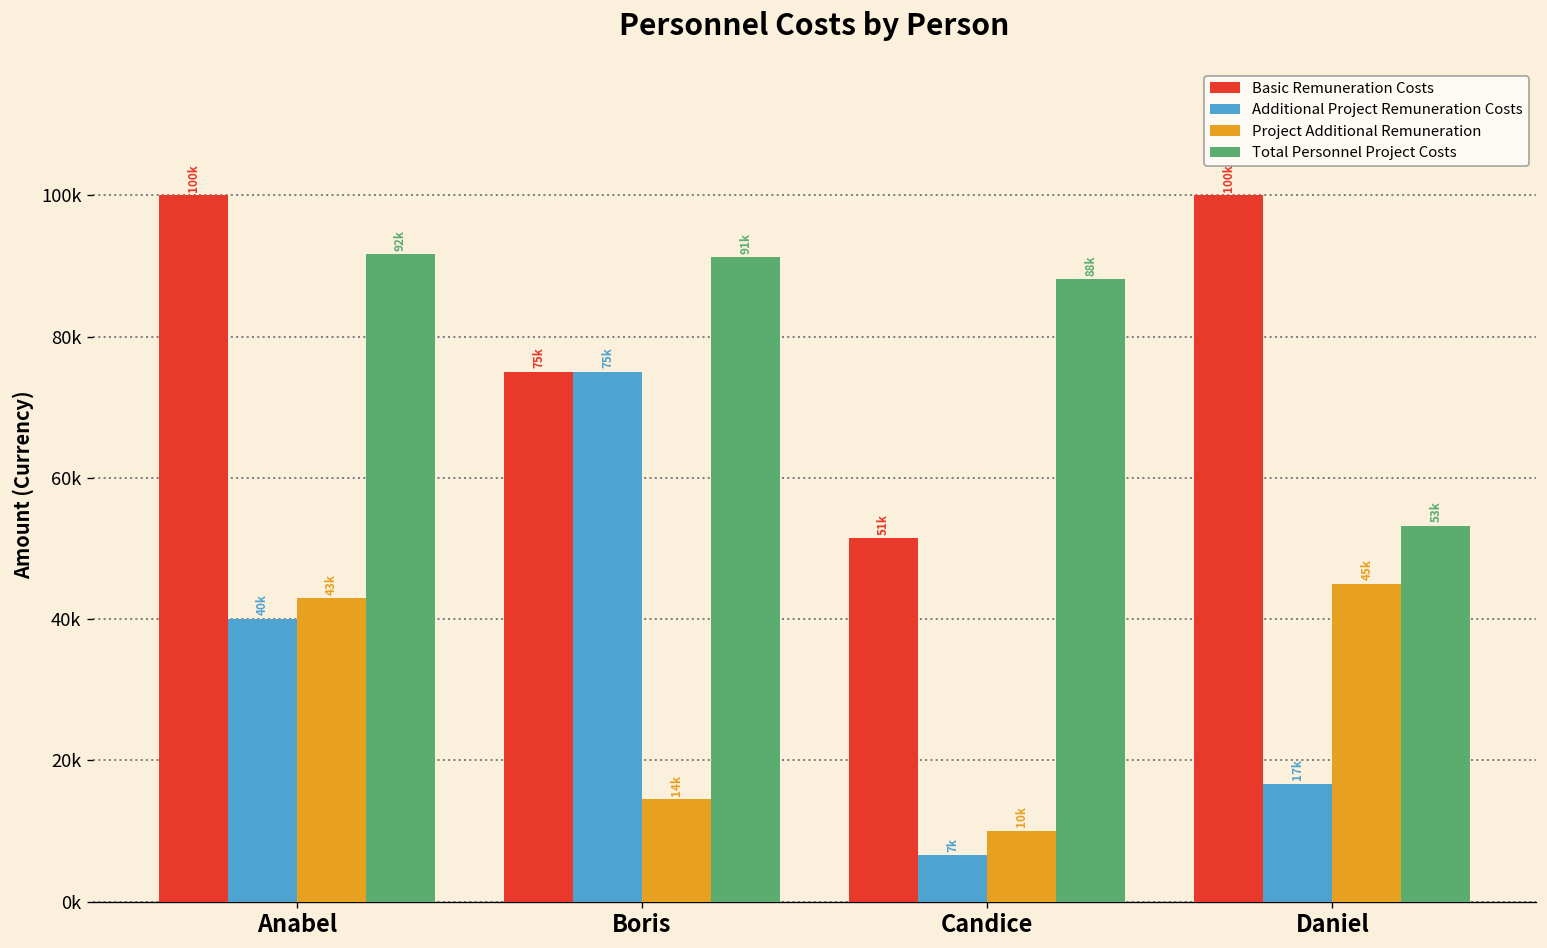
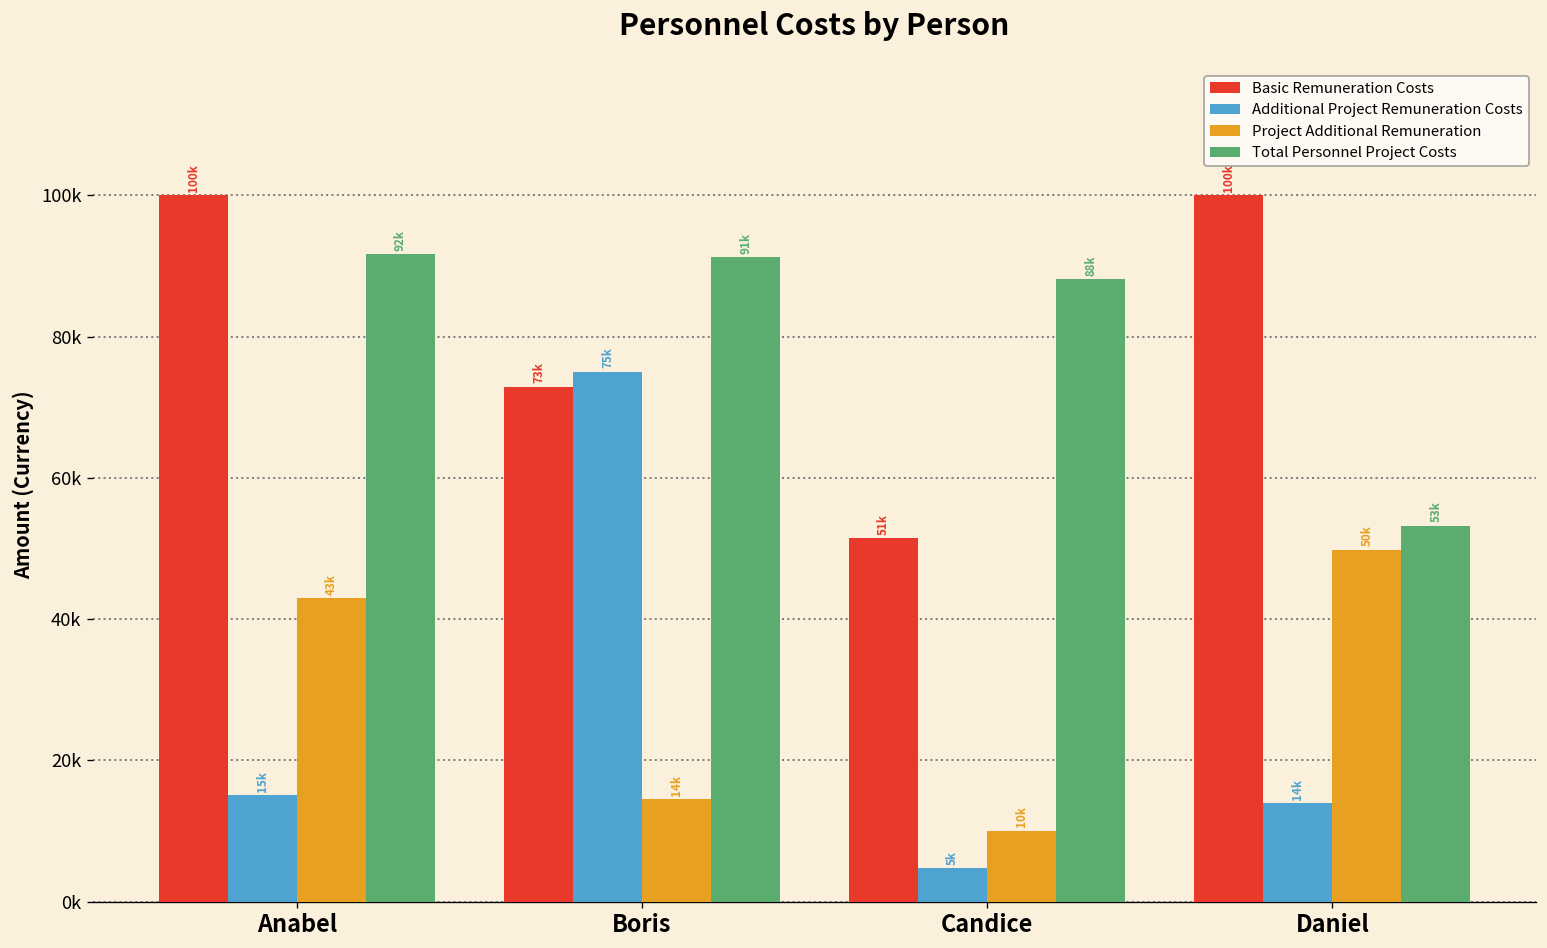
Additional Project Remuneration Costs, Anabel: 40k -> 15k
Basic Remuneration Costs, Boris: 75k -> 73k
Additional Project Remuneration Costs, Candice: 7k -> 5k
Additional Project Remuneration Costs, Daniel: 17k -> 14k
Project Additional Remuneration, Daniel: 45k -> 50k
